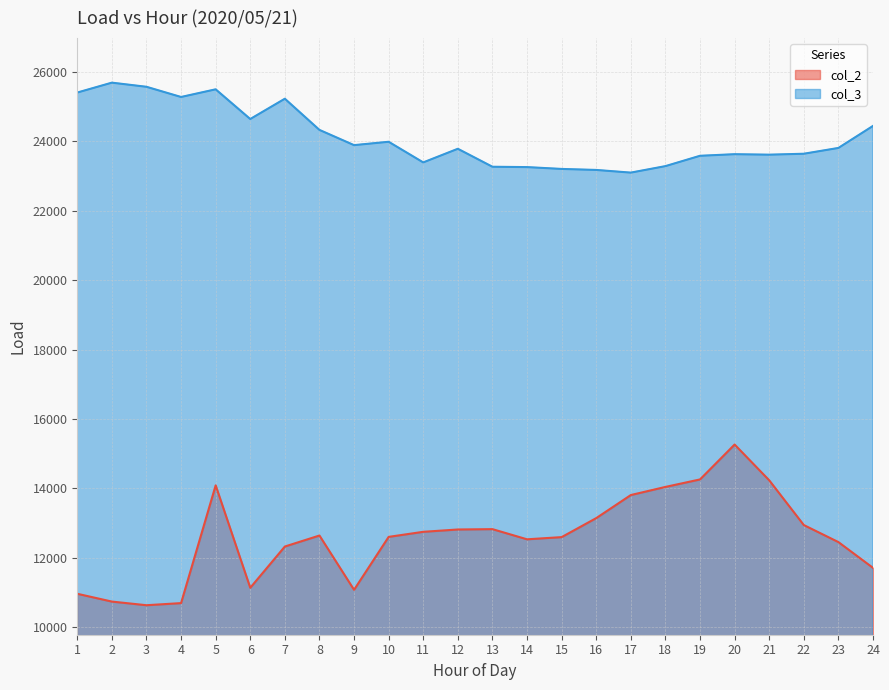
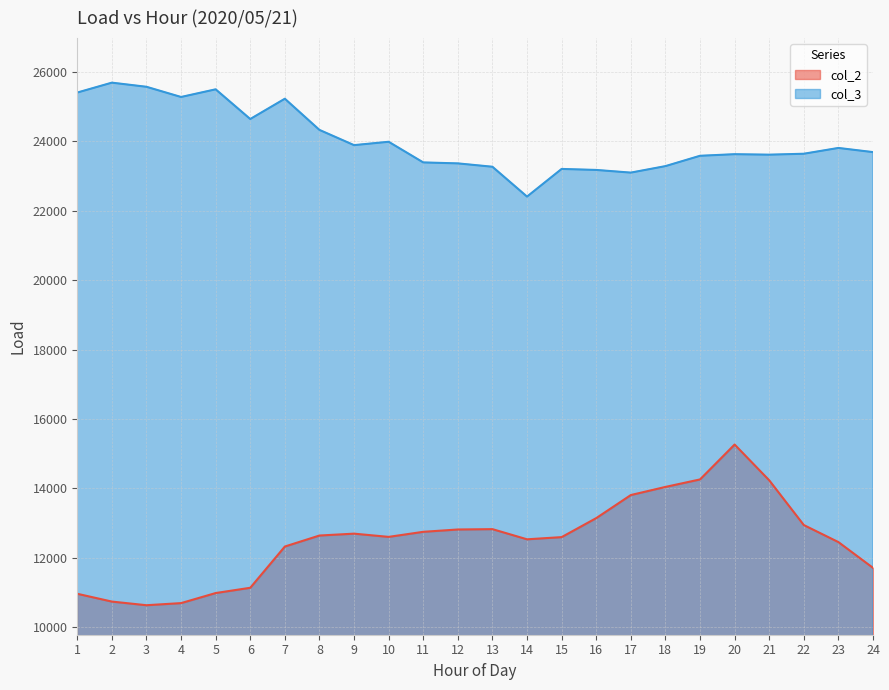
col_2, 5: 14100 -> 11000
col_2, 9: 11100 -> 12700
col_3, 12: 23800 -> 23400
col_3, 14: 23300 -> 22400
col_3, 24: 24400 -> 23700
